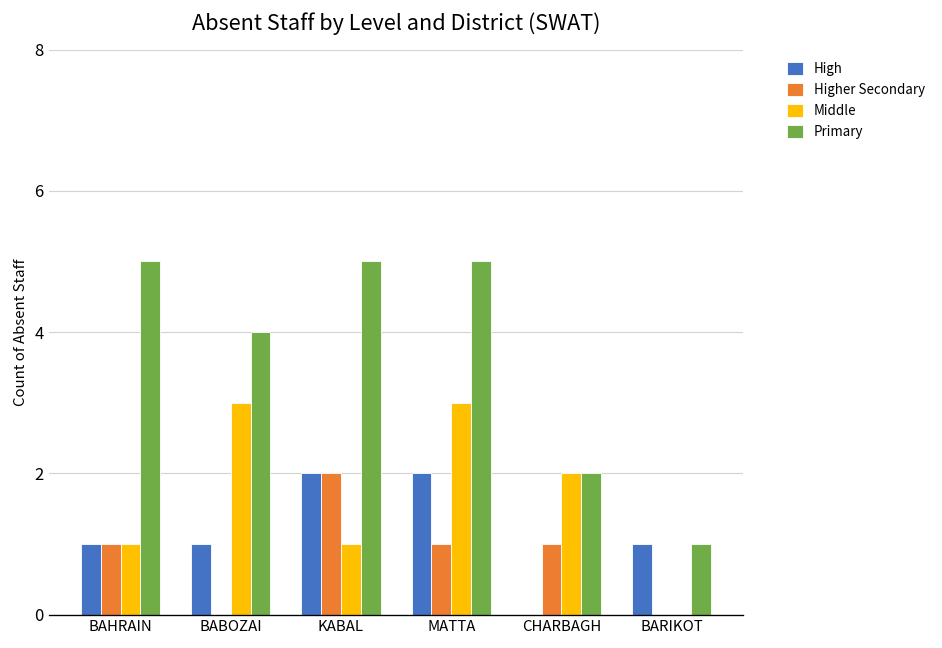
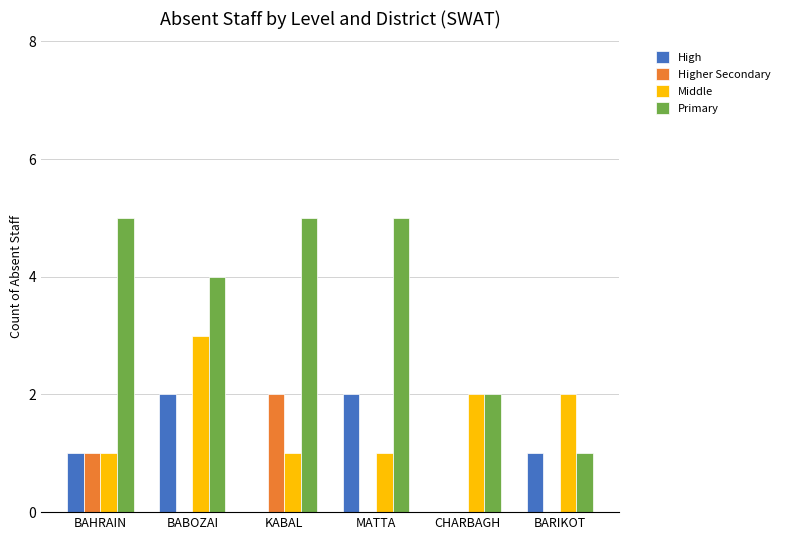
High, BABOZAI: 1 -> 2
High, KABAL: 2 -> 0
Higher Secondary, MATTA: 1 -> 0
Middle, MATTA: 3 -> 1
Higher Secondary, CHARBAGH: 1 -> 0
Middle, BARIKOT: 0 -> 2
